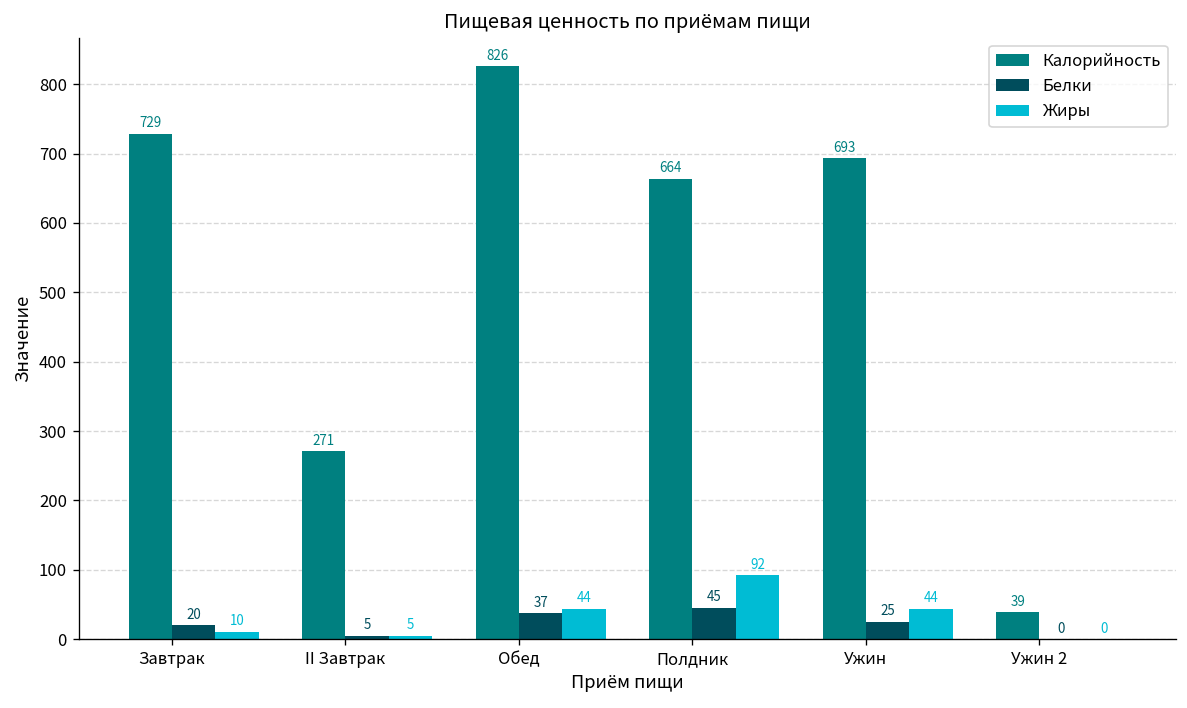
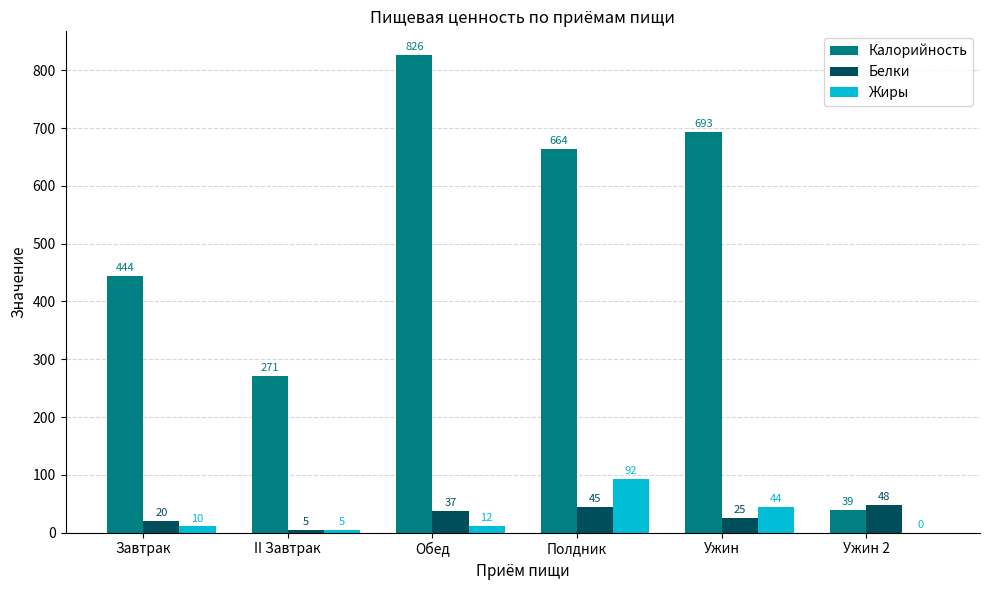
Калорийность, Завтрак: 729 -> 444
Жиры, Обед: 44 -> 12
Белки, Ужин 2: 0 -> 48
